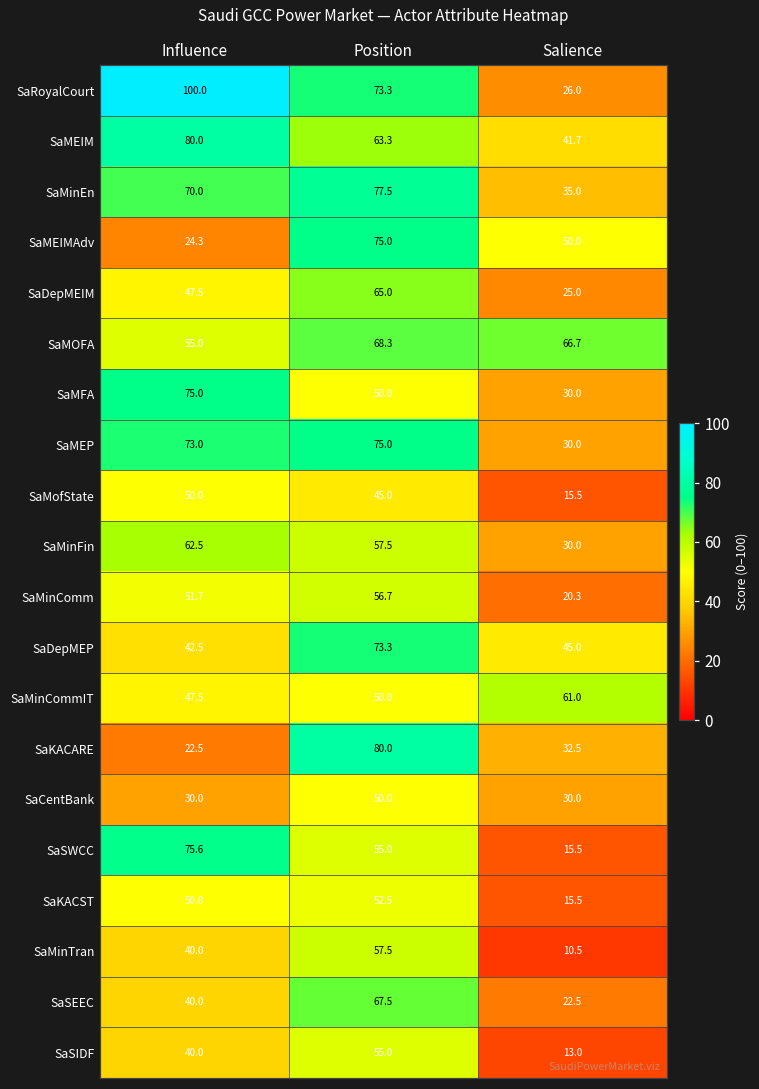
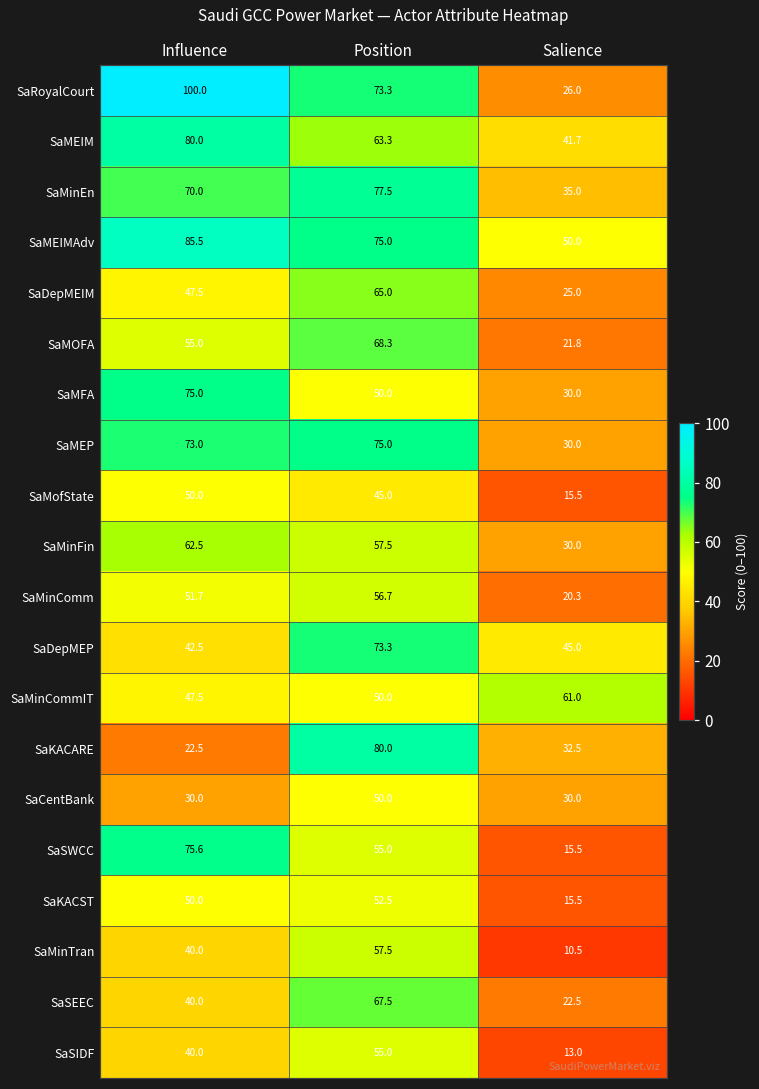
SaMEIMAdv, Influence: 24.3 -> 85.5
SaMOFA, Salience: 66.7 -> 21.8
